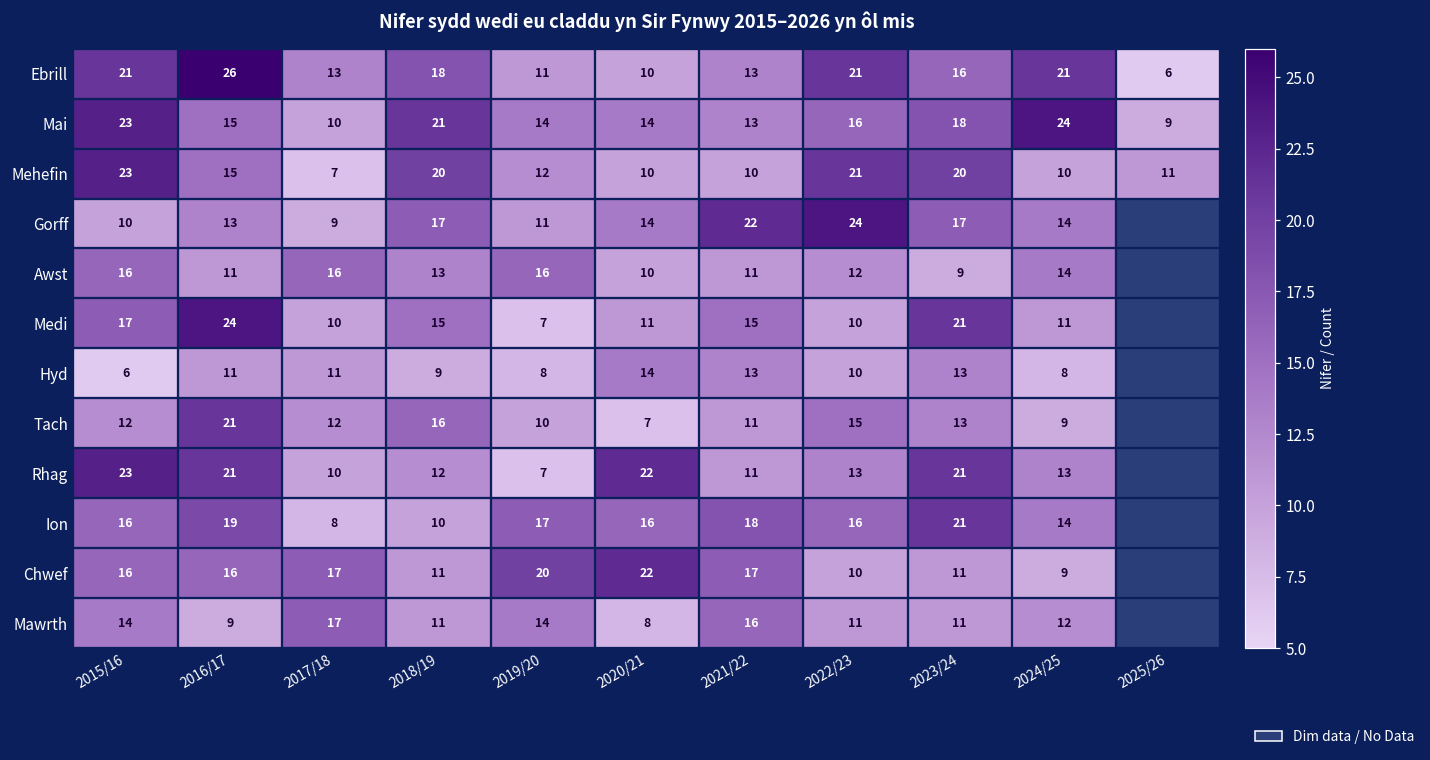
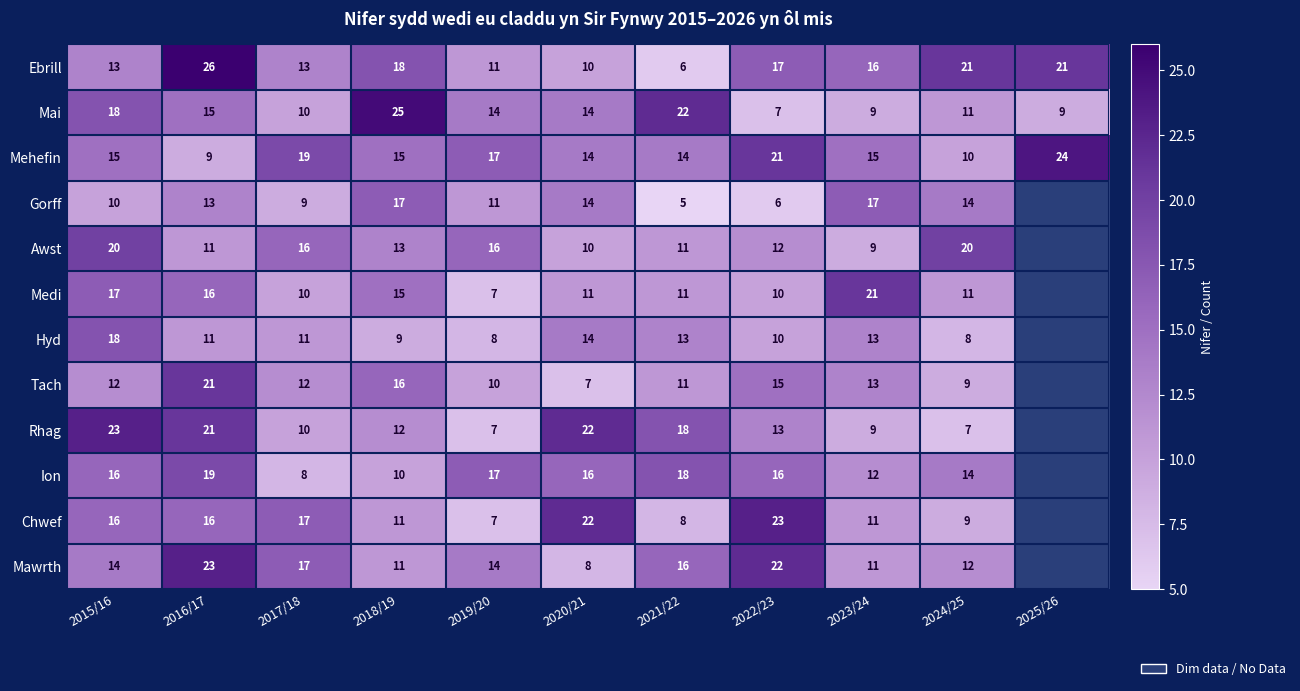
Ebrill, 2015/16: 21 -> 13
Ebrill, 2021/22: 13 -> 6
Ebrill, 2022/23: 21 -> 17
Ebrill, 2025/26: 6 -> 21
Mai, 2015/16: 23 -> 18
Mai, 2018/19: 21 -> 25
Mai, 2021/22: 13 -> 22
Mai, 2022/23: 16 -> 7
Mai, 2023/24: 18 -> 9
Mai, 2024/25: 24 -> 11
Mehefin, 2015/16: 23 -> 15
Mehefin, 2016/17: 15 -> 9
Mehefin, 2017/18: 7 -> 19
Mehefin, 2018/19: 20 -> 15
Mehefin, 2019/20: 12 -> 17
Mehefin, 2020/21: 10 -> 14
Mehefin, 2021/22: 10 -> 14
Mehefin, 2023/24: 20 -> 15
Mehefin, 2025/26: 11 -> 24
Gorff, 2021/22: 22 -> 5
Gorff, 2022/23: 24 -> 6
Awst, 2015/16: 16 -> 20
Awst, 2024/25: 14 -> 20
Medi, 2016/17: 24 -> 16
Medi, 2021/22: 15 -> 11
Hyd, 2015/16: 6 -> 18
Rhag, 2021/22: 11 -> 18
Rhag, 2023/24: 21 -> 9
Rhag, 2024/25: 13 -> 7
Ion, 2023/24: 21 -> 12
Chwef, 2019/20: 20 -> 7
Chwef, 2021/22: 17 -> 8
Chwef, 2022/23: 10 -> 23
Mawrth, 2016/17: 9 -> 23
Mawrth, 2022/23: 11 -> 22
